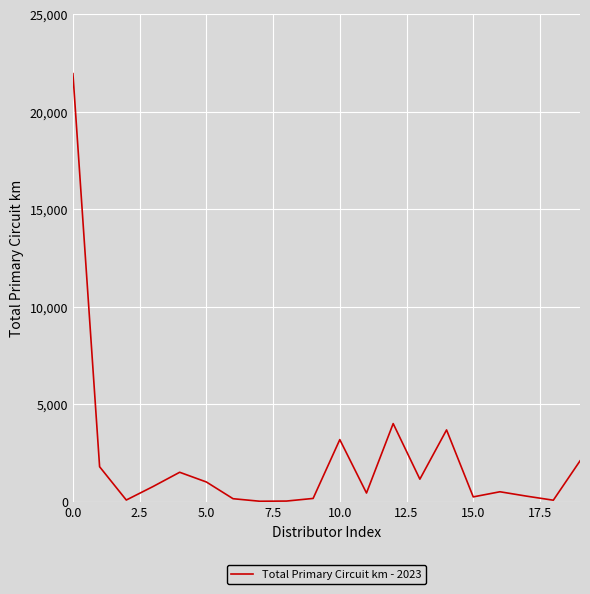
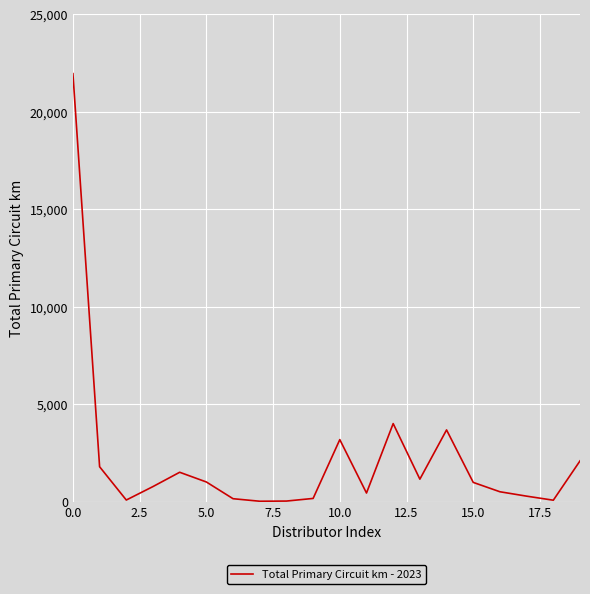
15.0: 300 -> 1,000
